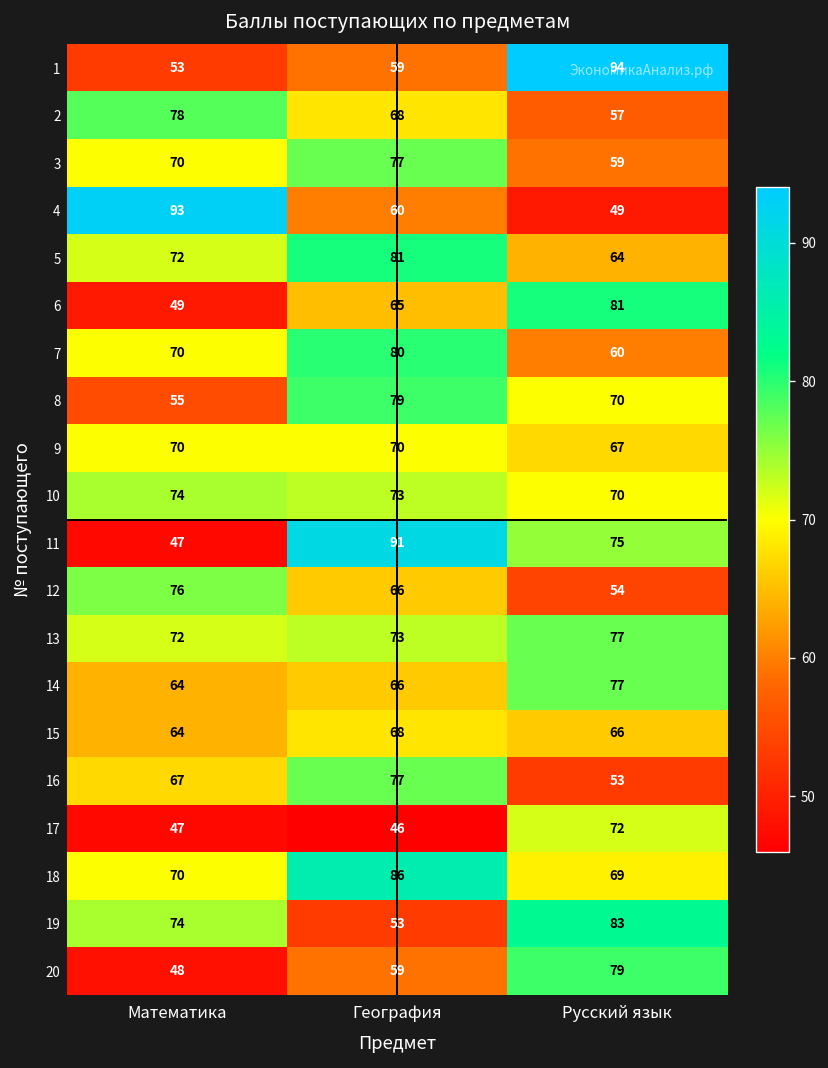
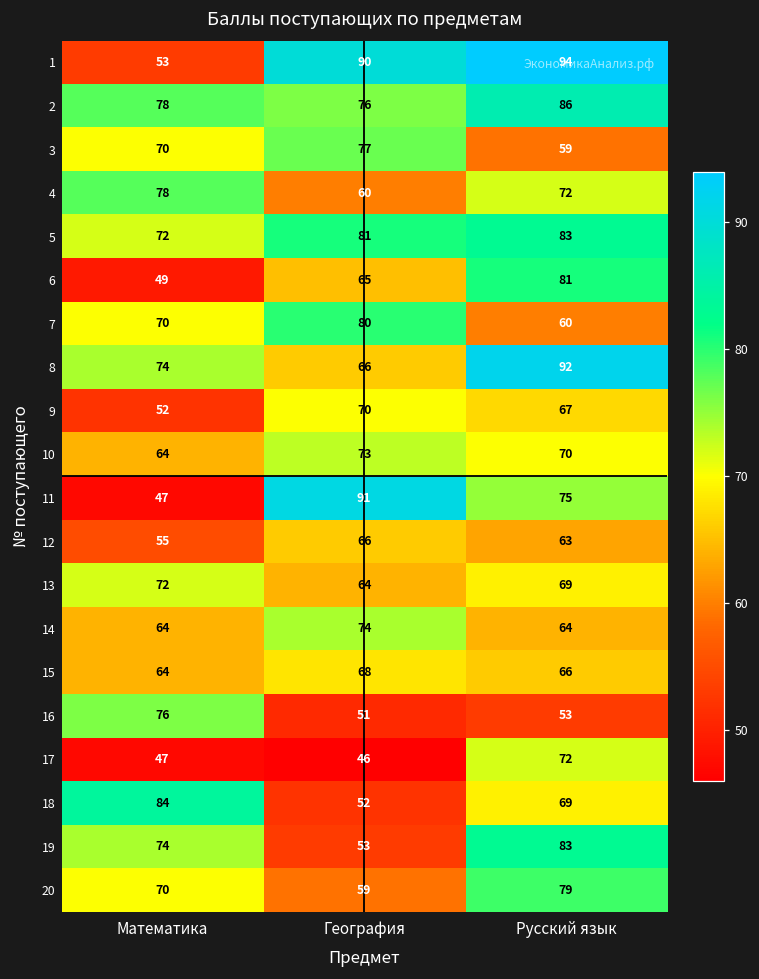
1, География: 59 -> 90
2, География: 68 -> 76
2, Русский язык: 57 -> 86
4, Математика: 93 -> 78
4, Русский язык: 49 -> 72
5, Русский язык: 64 -> 83
8, Математика: 55 -> 74
8, География: 79 -> 66
8, Русский язык: 70 -> 92
9, Математика: 70 -> 52
10, Математика: 74 -> 64
12, Математика: 76 -> 55
12, Русский язык: 54 -> 63
13, География: 73 -> 64
13, Русский язык: 77 -> 69
14, География: 66 -> 74
14, Русский язык: 77 -> 64
16, Математика: 67 -> 76
16, География: 77 -> 51
18, Математика: 70 -> 84
18, География: 86 -> 52
20, Математика: 48 -> 70
